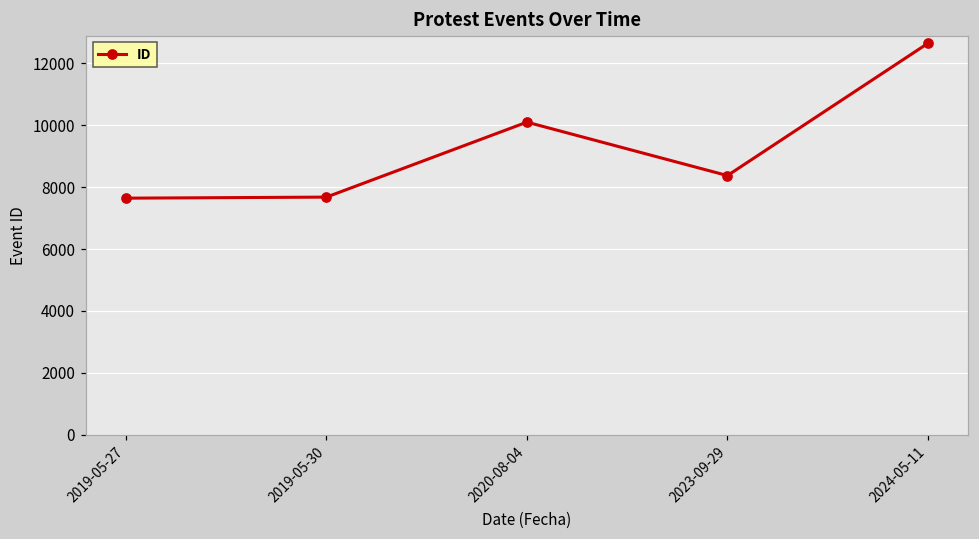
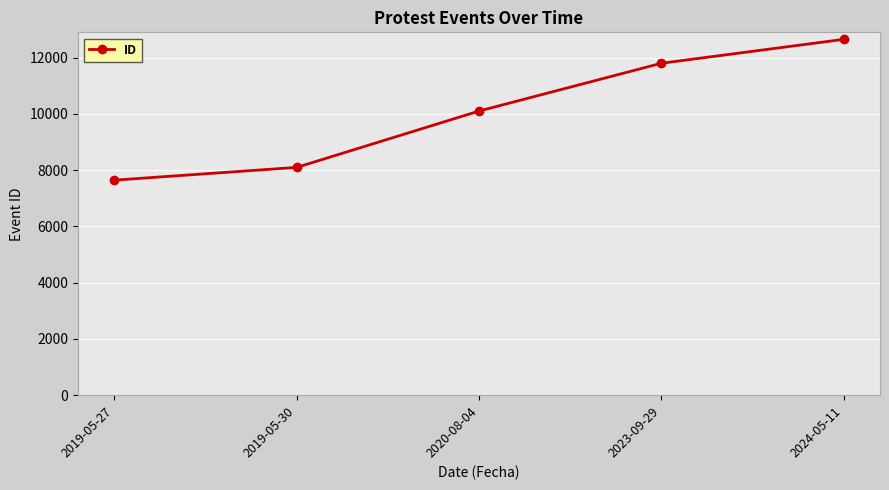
2019-05-30: 7700 -> 8100
2023-09-29: 8400 -> 11800
